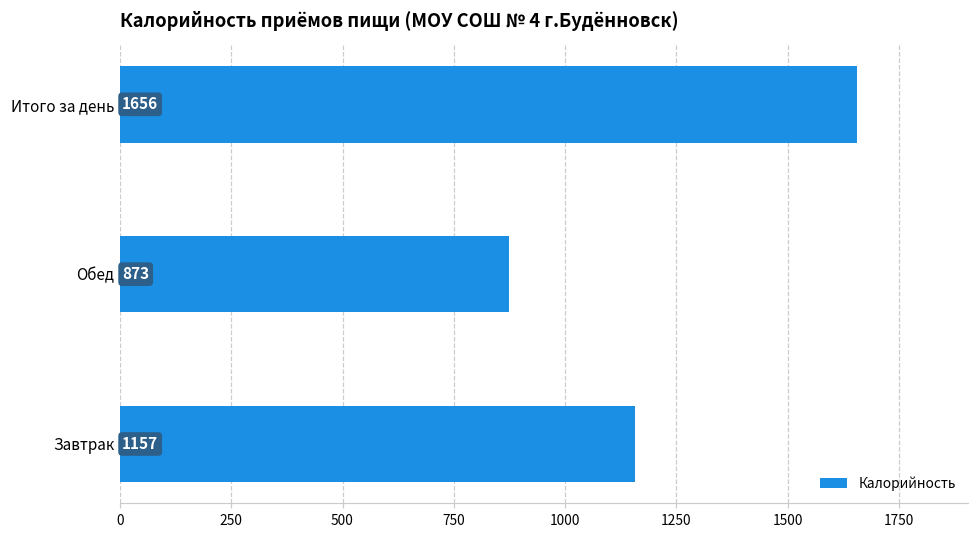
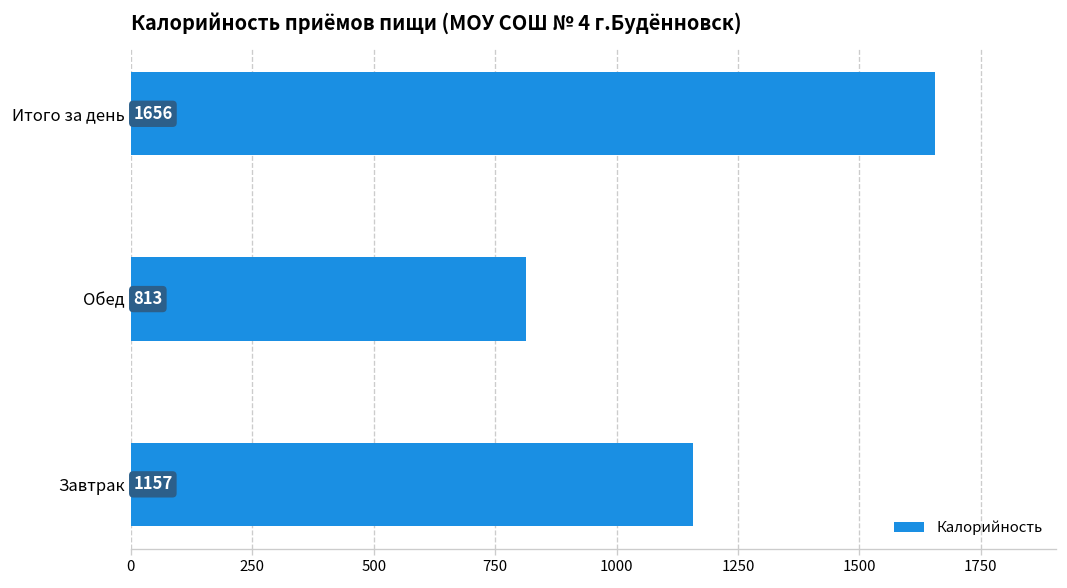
Обед: 873 -> 813
